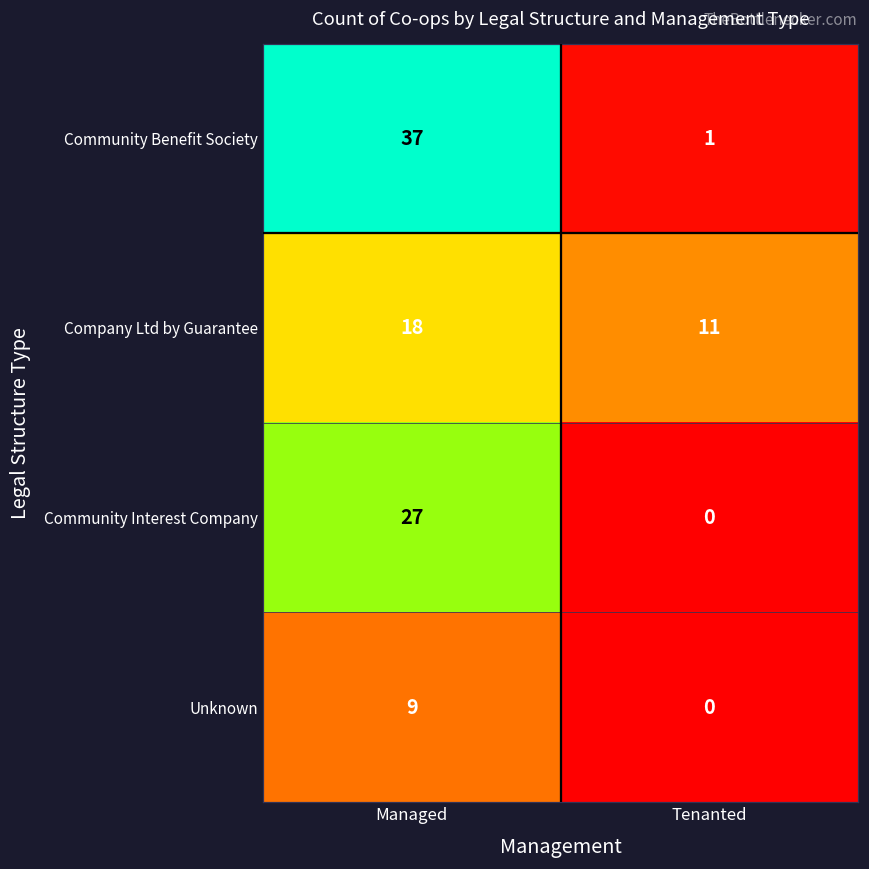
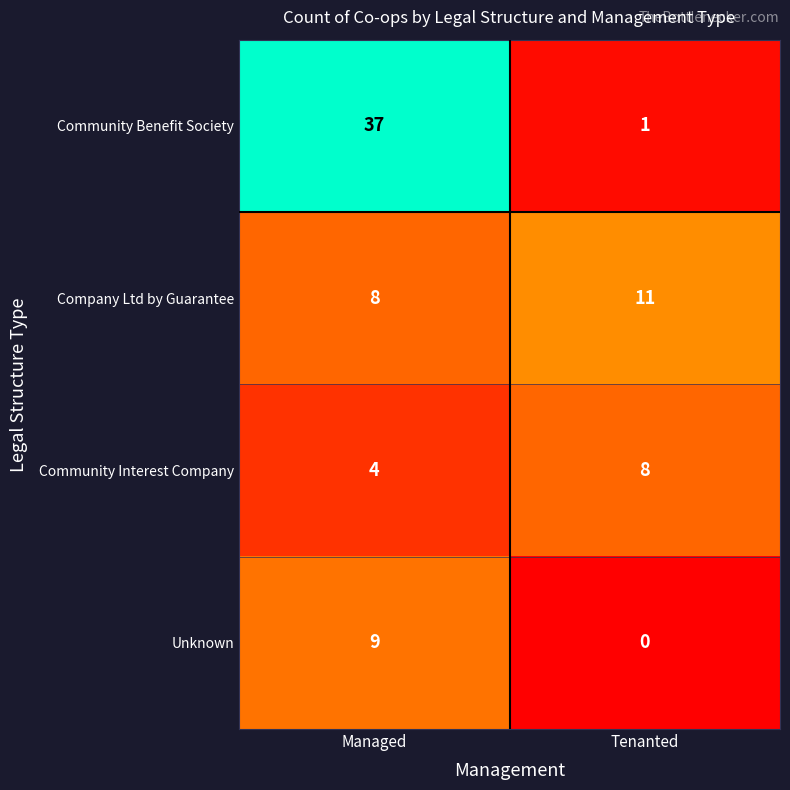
Company Ltd by Guarantee, Managed: 18 -> 8
Community Interest Company, Managed: 27 -> 4
Community Interest Company, Tenanted: 0 -> 8
